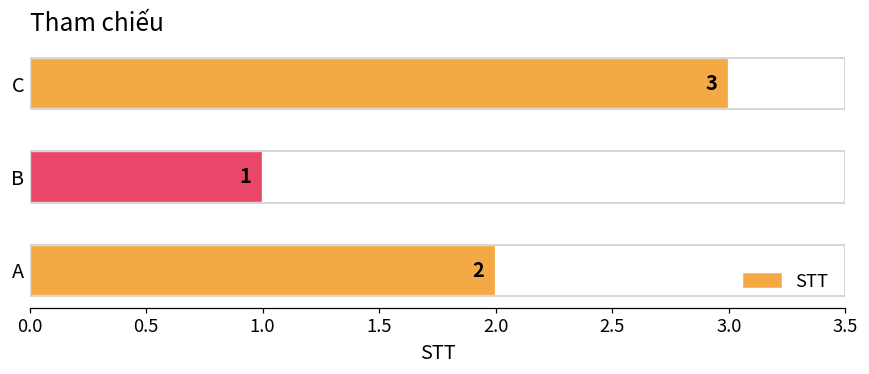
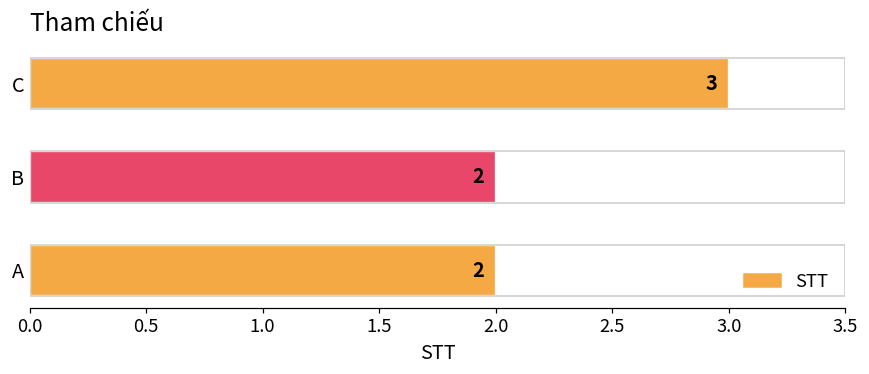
B: 1 -> 2
